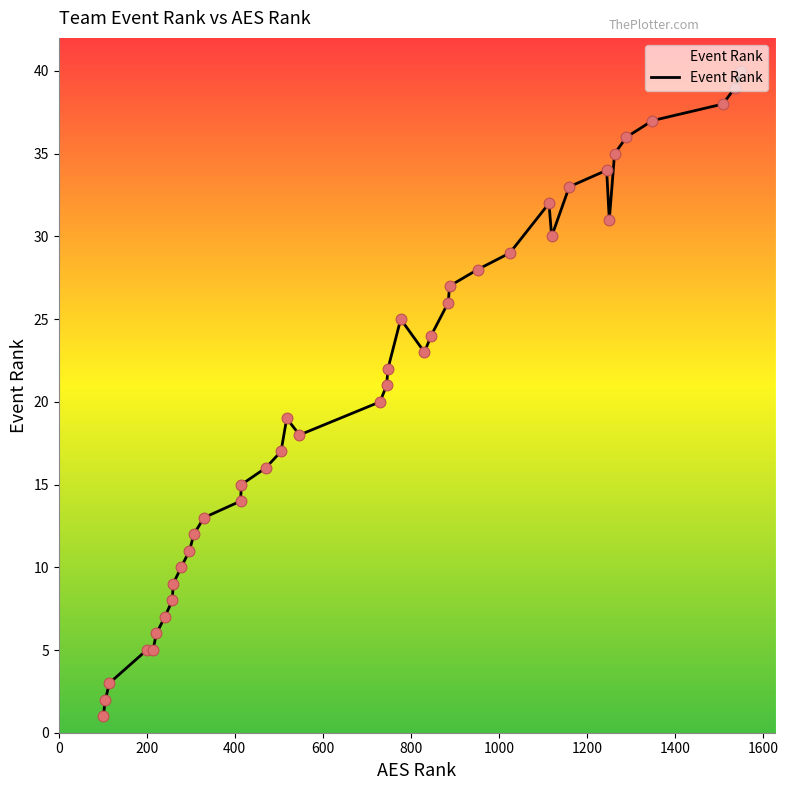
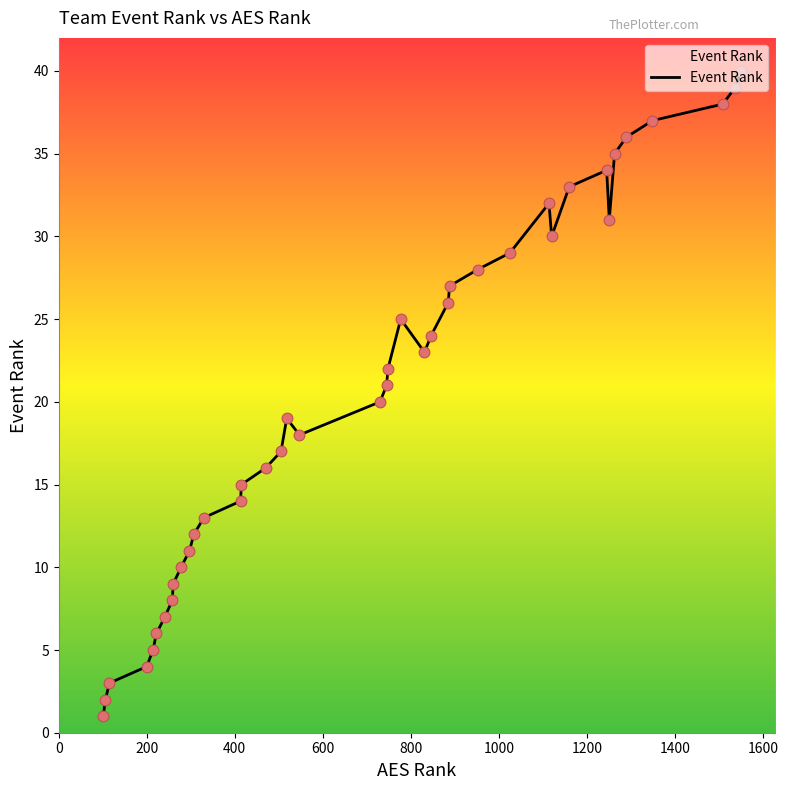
200: 5 -> 4
